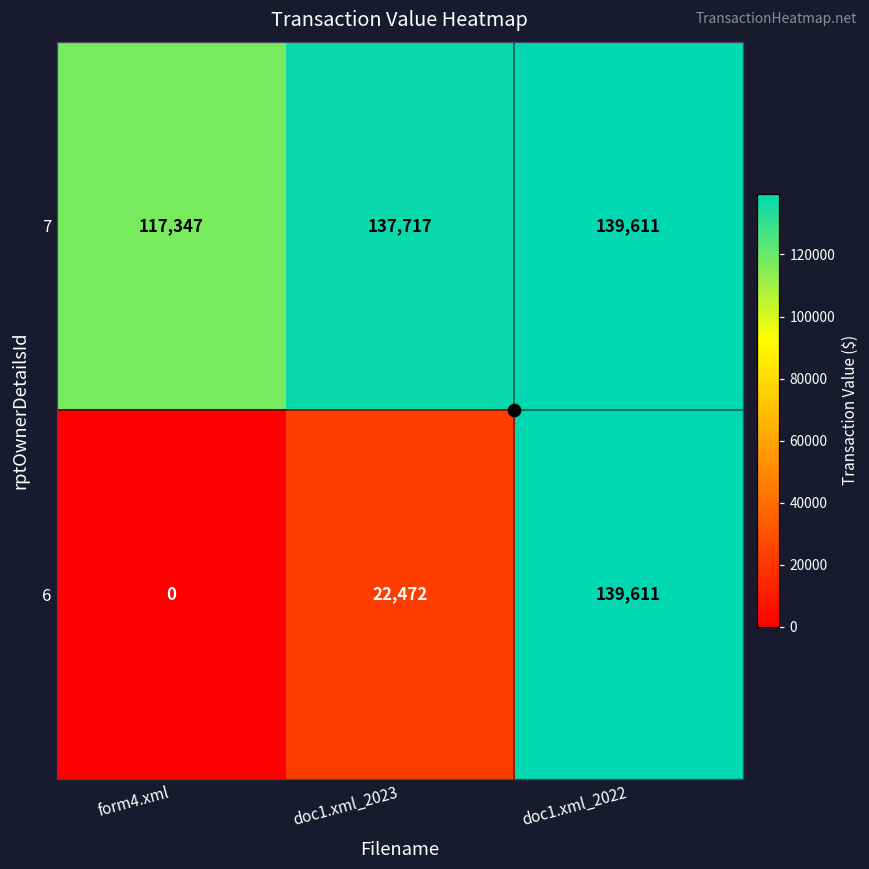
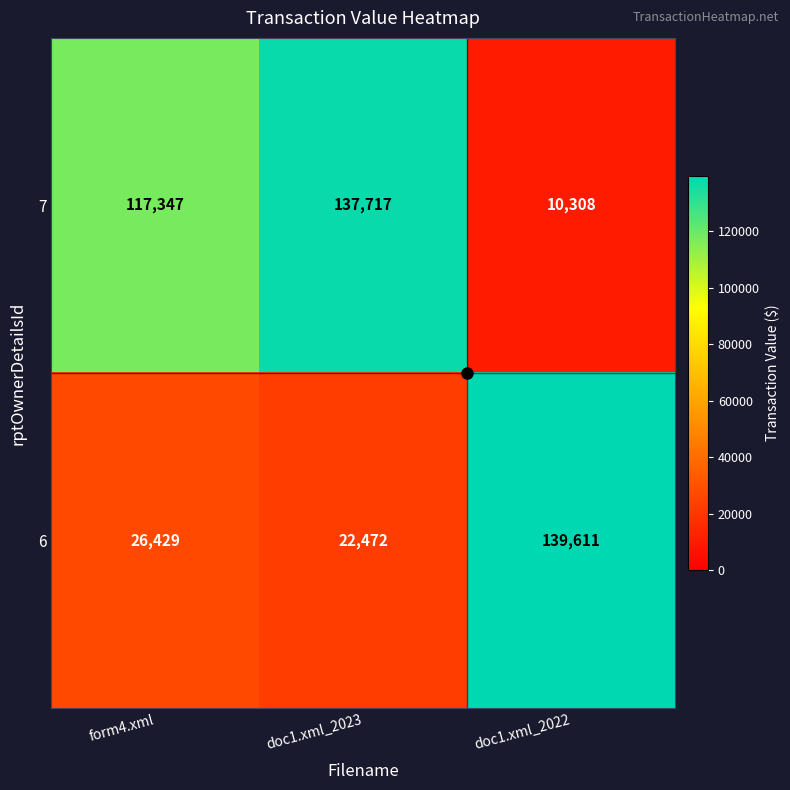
7, doc1.xml_2022: 139,611 -> 10,308
6, form4.xml: 0 -> 26,429
